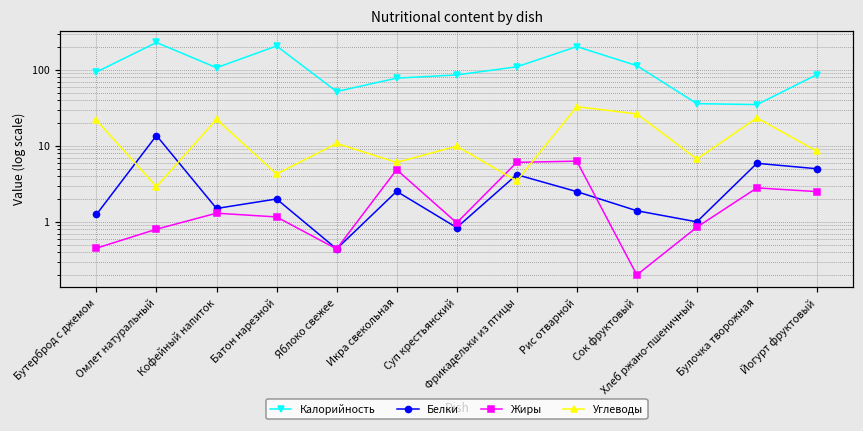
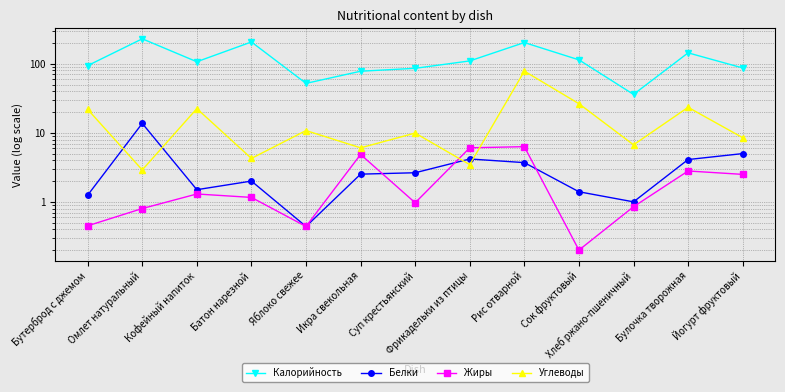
Белки, Суп крестьянский: 0.8 -> 2.6
Белки, Рис отварной: 2.5 -> 4
Углеводы, Рис отварной: 30 -> 80
Калорийность, Булочка творожная: 40 -> 140
Белки, Булочка творожная: 6 -> 4
